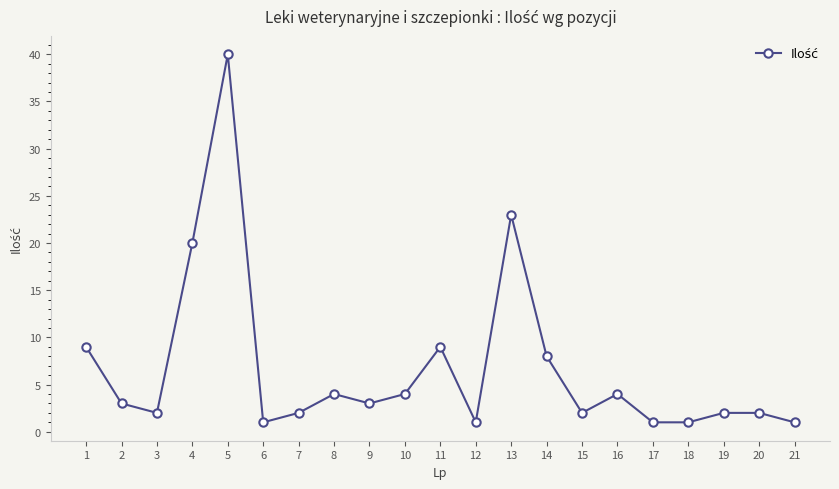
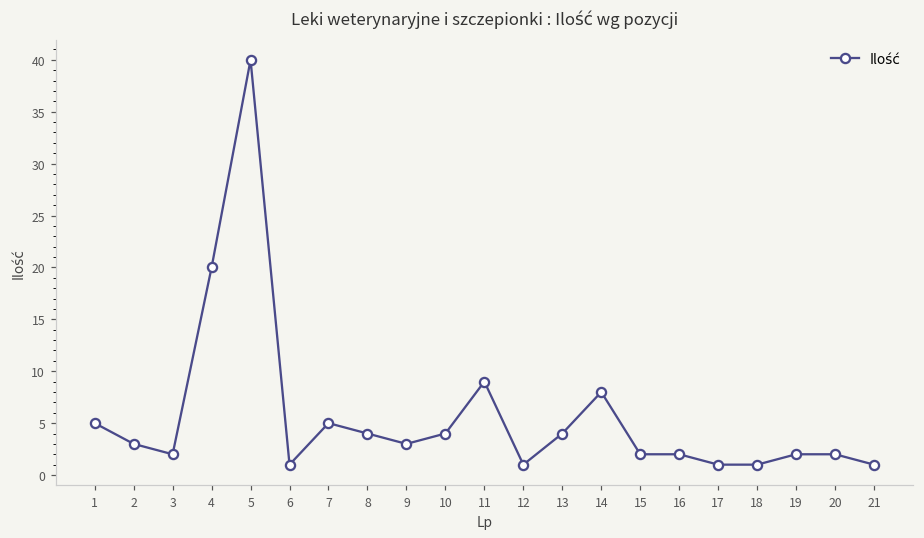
1: 9 -> 5
7: 2 -> 5
13: 23 -> 4
16: 4 -> 2
